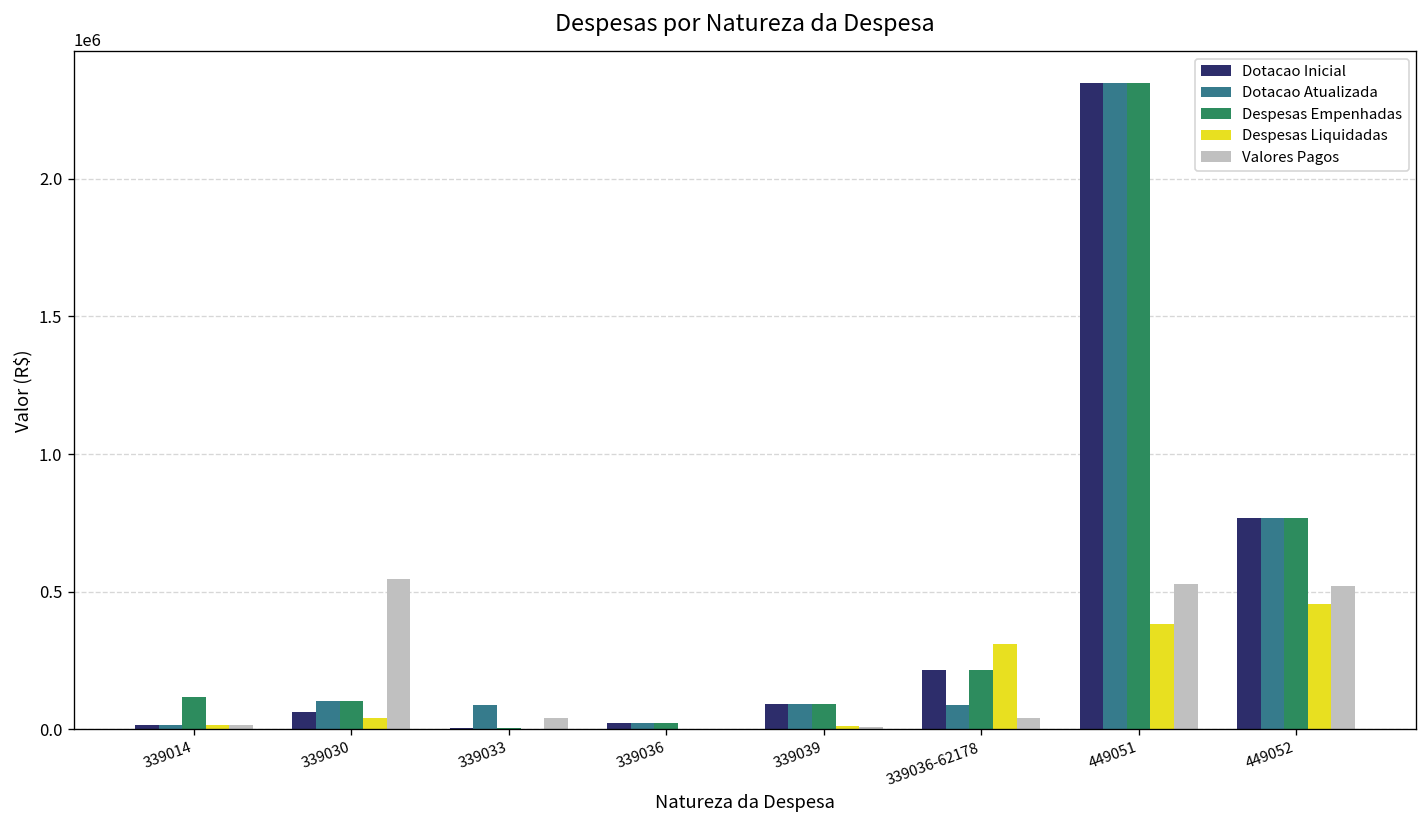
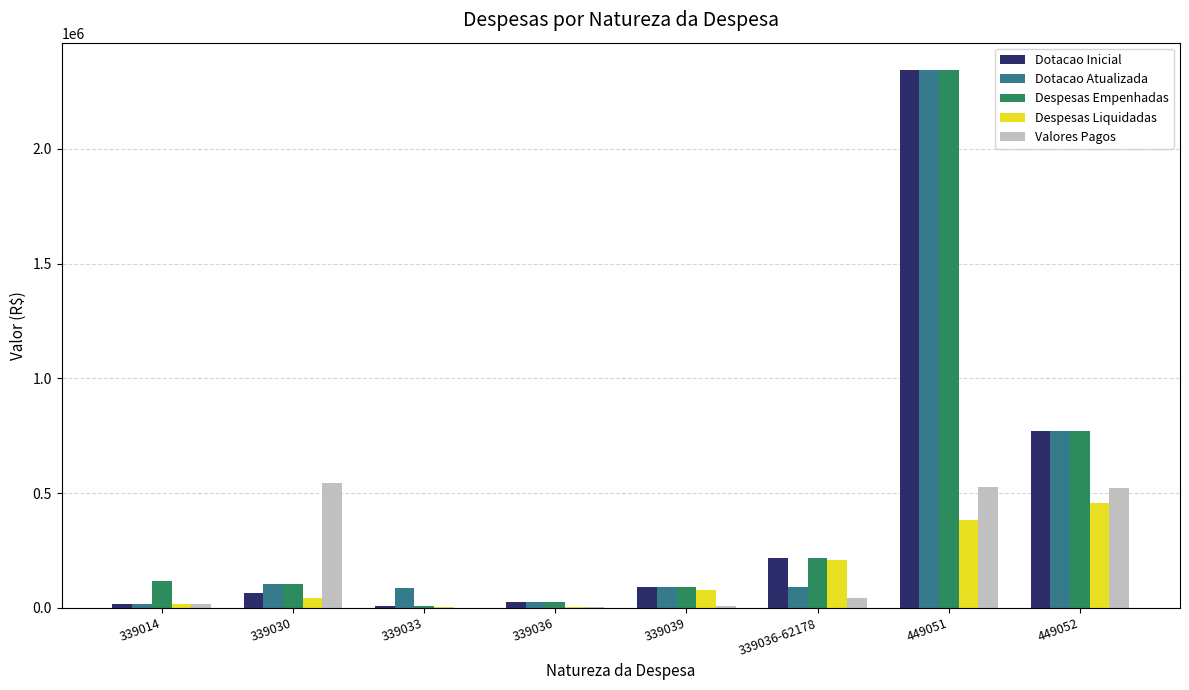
Valores Pagos, 339033: 40000 -> 0
Despesas Liquidadas, 339039: 10000 -> 80000
Despesas Liquidadas, 339036-62178: 310000 -> 210000
